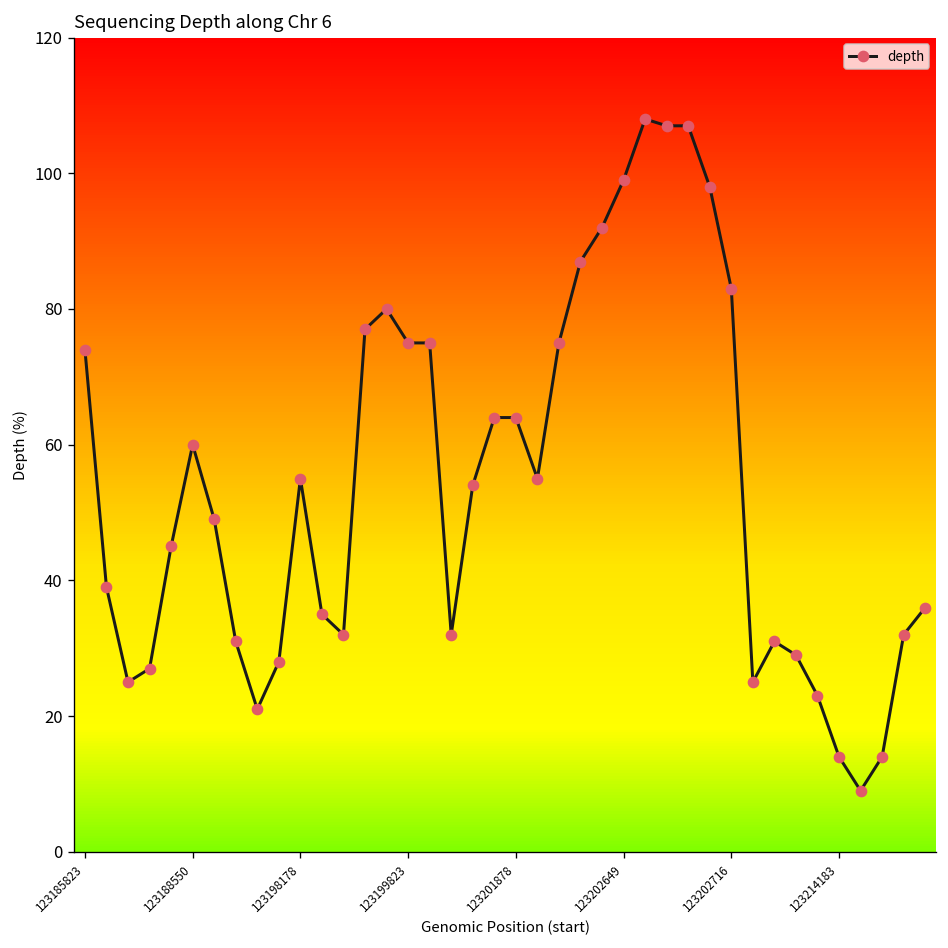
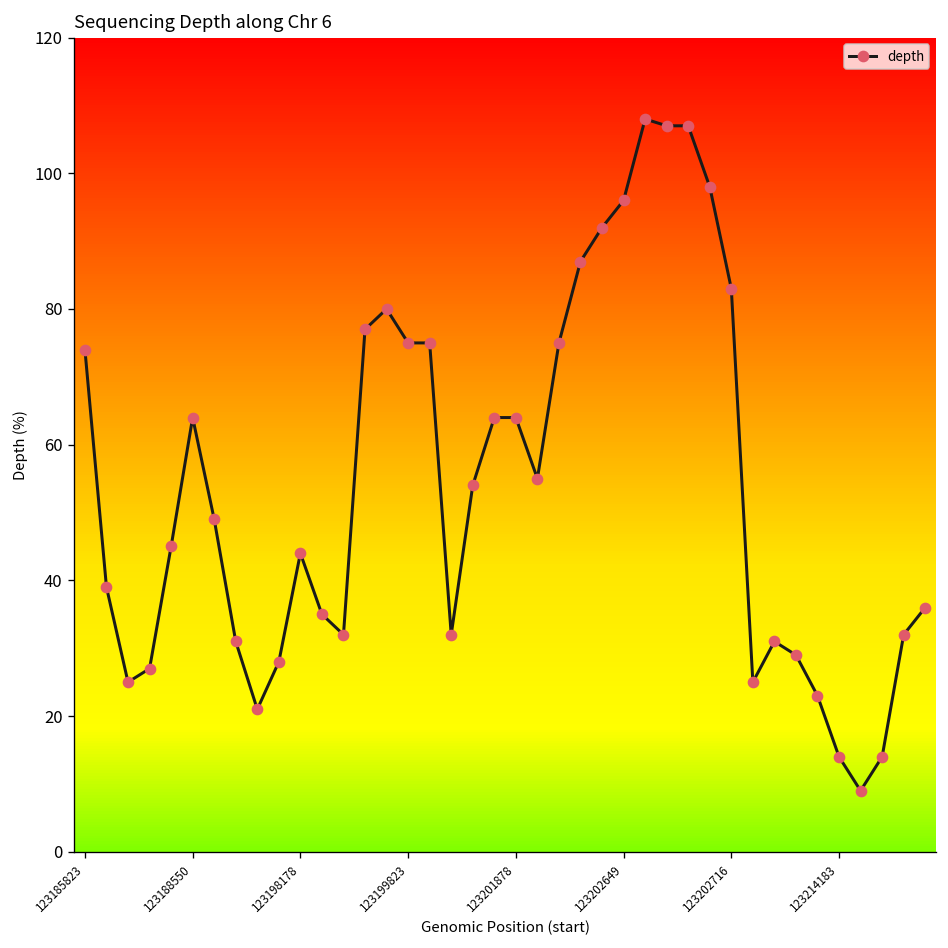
123188550: 60 -> 64
123198178: 55 -> 44
123202649: 99 -> 96
